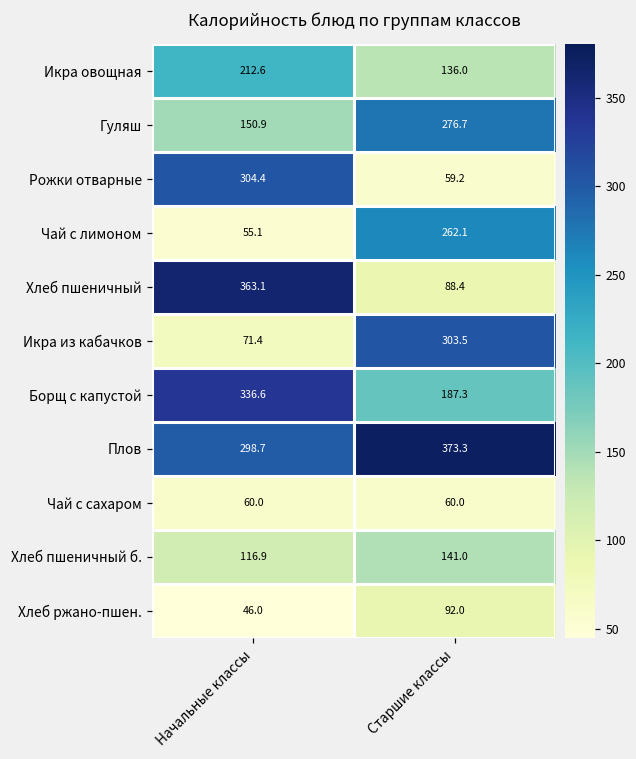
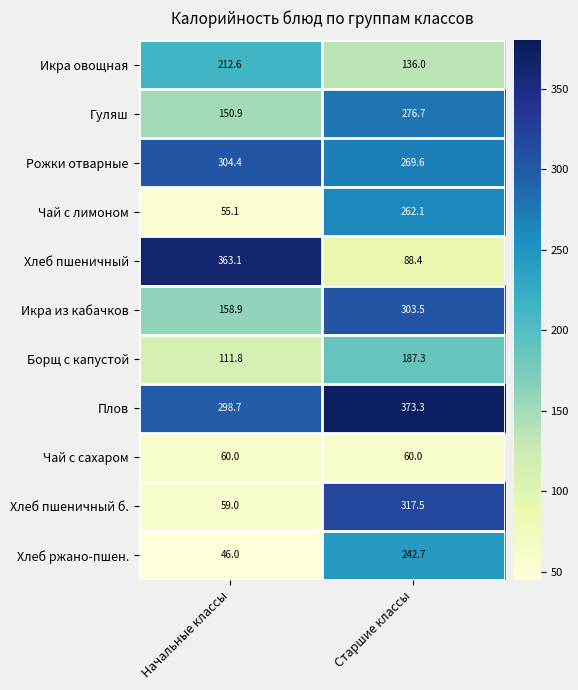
Рожки отварные, Старшие классы: 59.2 -> 269.6
Икра из кабачков, Начальные классы: 71.4 -> 158.9
Борщ с капустой, Начальные классы: 336.6 -> 111.8
Хлеб пшеничный б., Начальные классы: 116.9 -> 59.0
Хлеб пшеничный б., Старшие классы: 141.0 -> 317.5
Хлеб ржано-пшен., Старшие классы: 92.0 -> 242.7
